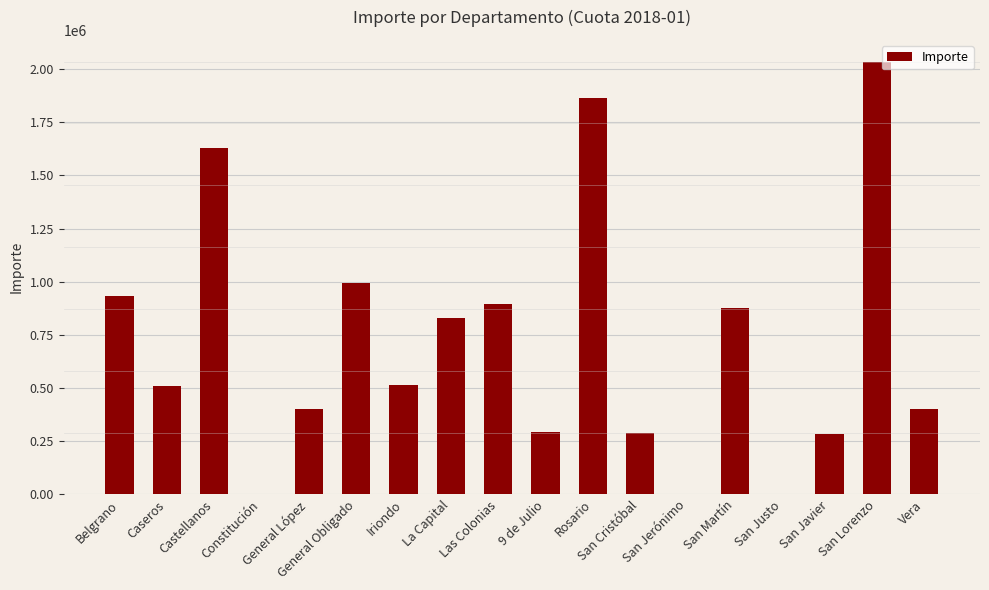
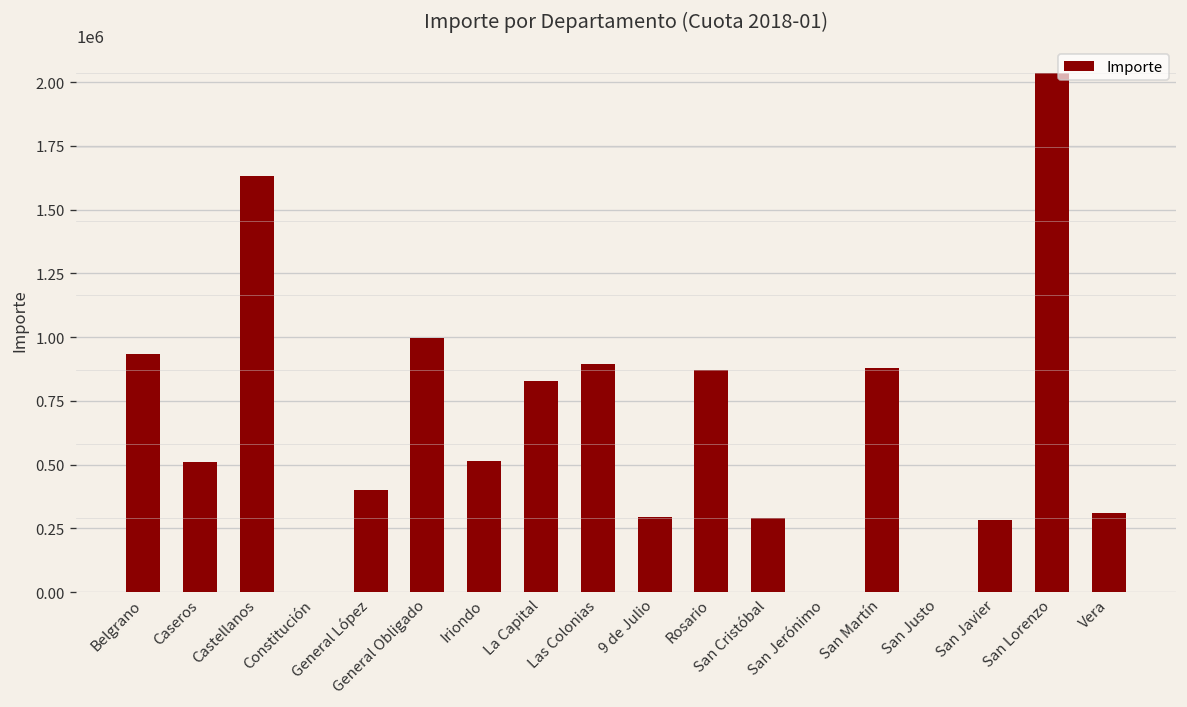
Rosario: 1870000 -> 870000
Vera: 400000 -> 310000
